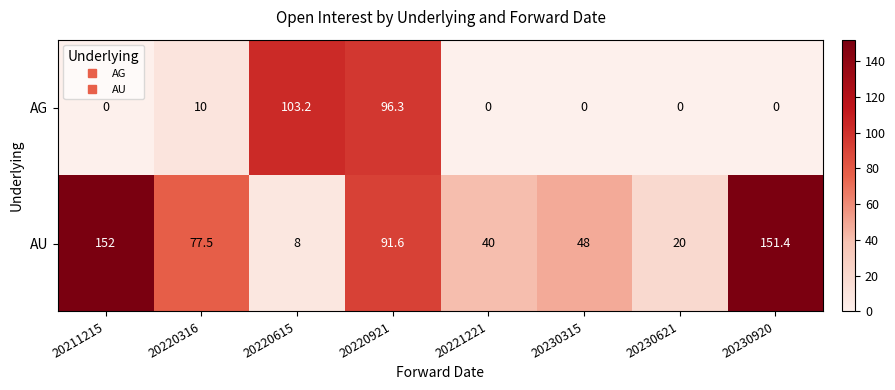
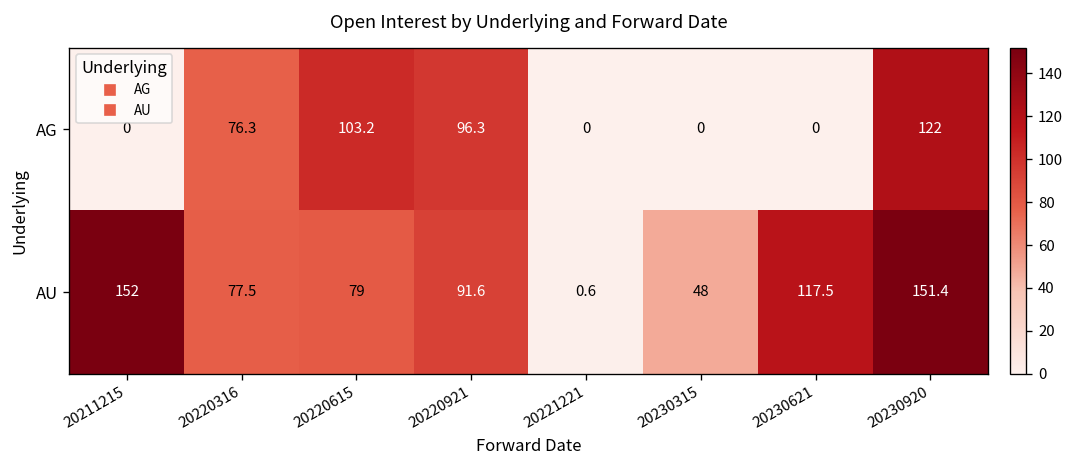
AG, 20220316: 10 -> 76.3
AG, 20230920: 0 -> 122
AU, 20220615: 8 -> 79
AU, 20221221: 40 -> 0.6
AU, 20230621: 20 -> 117.5
